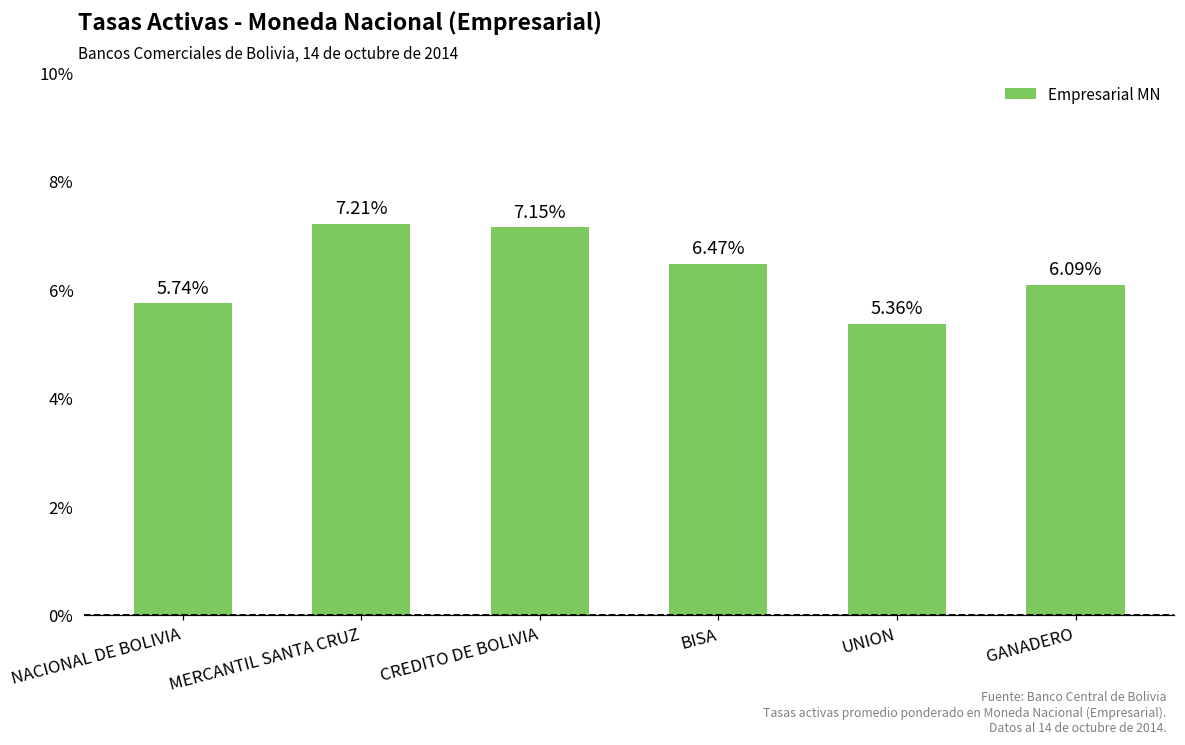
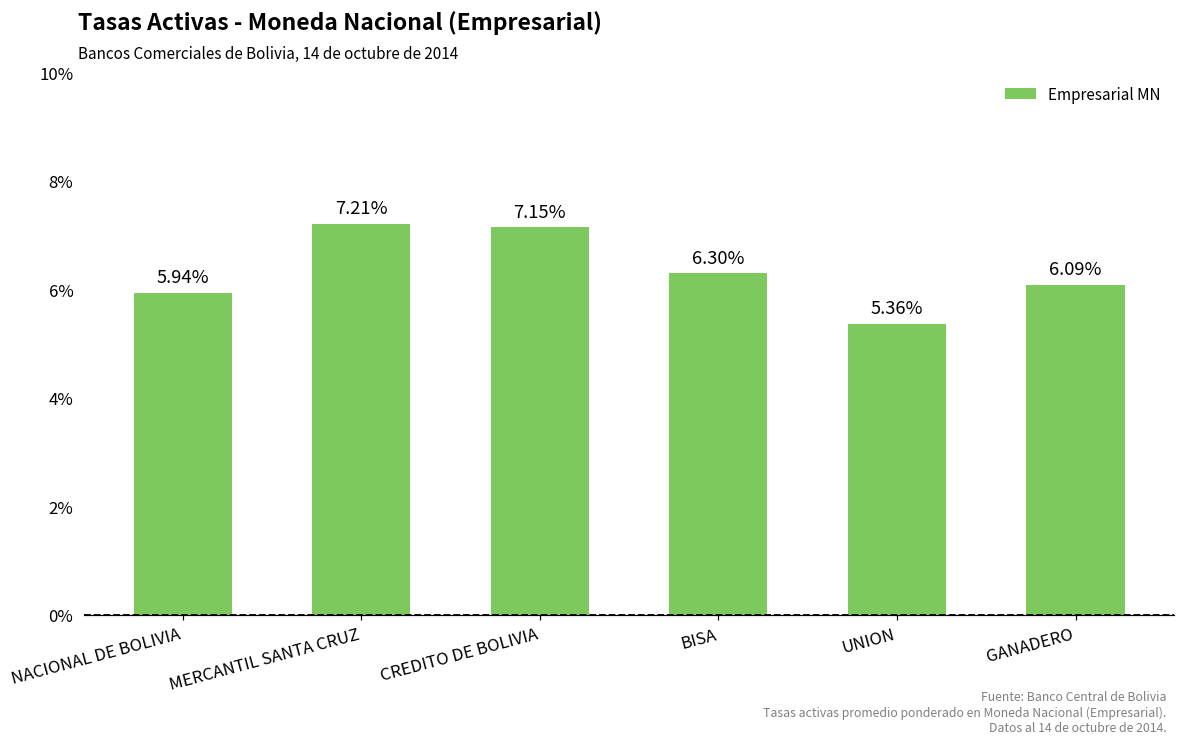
NACIONAL DE BOLIVIA: 5.74% -> 5.94%
BISA: 6.47% -> 6.30%
